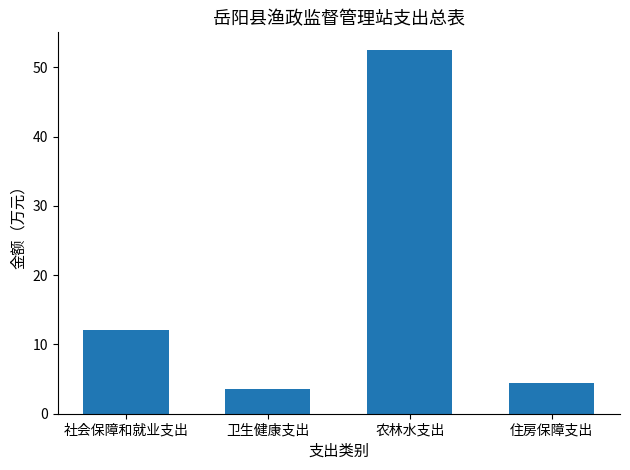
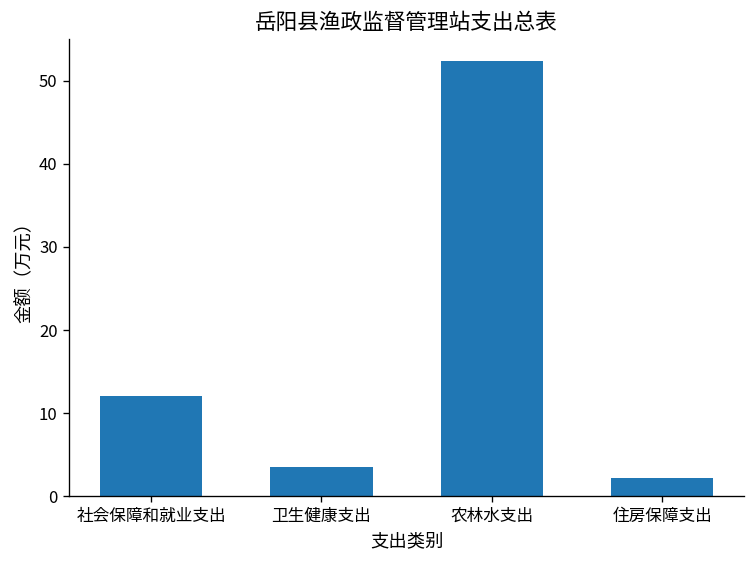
住房保障支出: 4 -> 2
